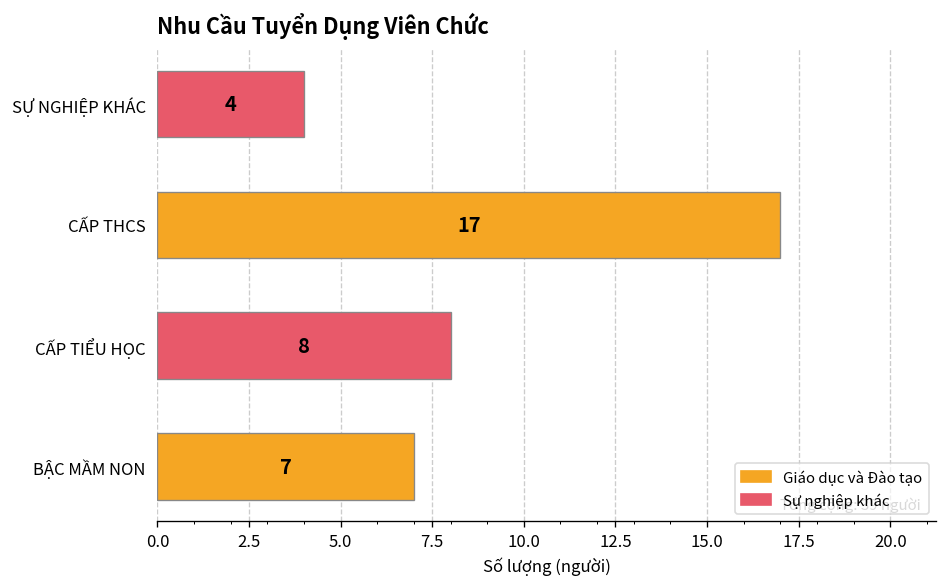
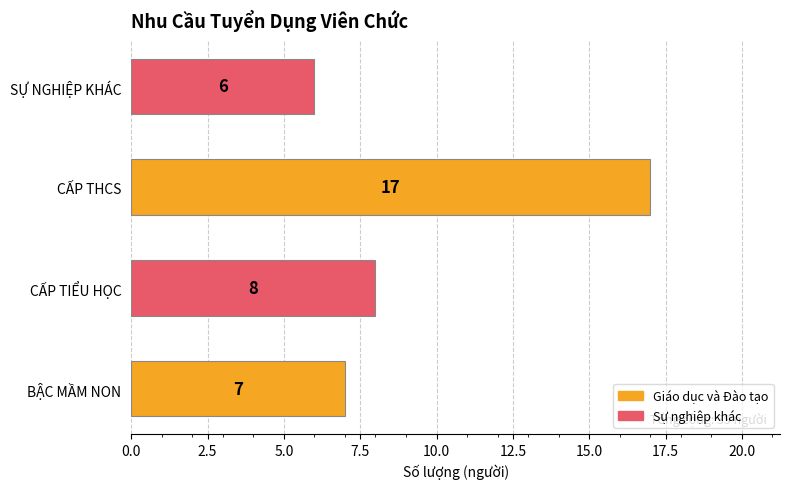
SỰ NGHIỆP KHÁC: 4 -> 6
